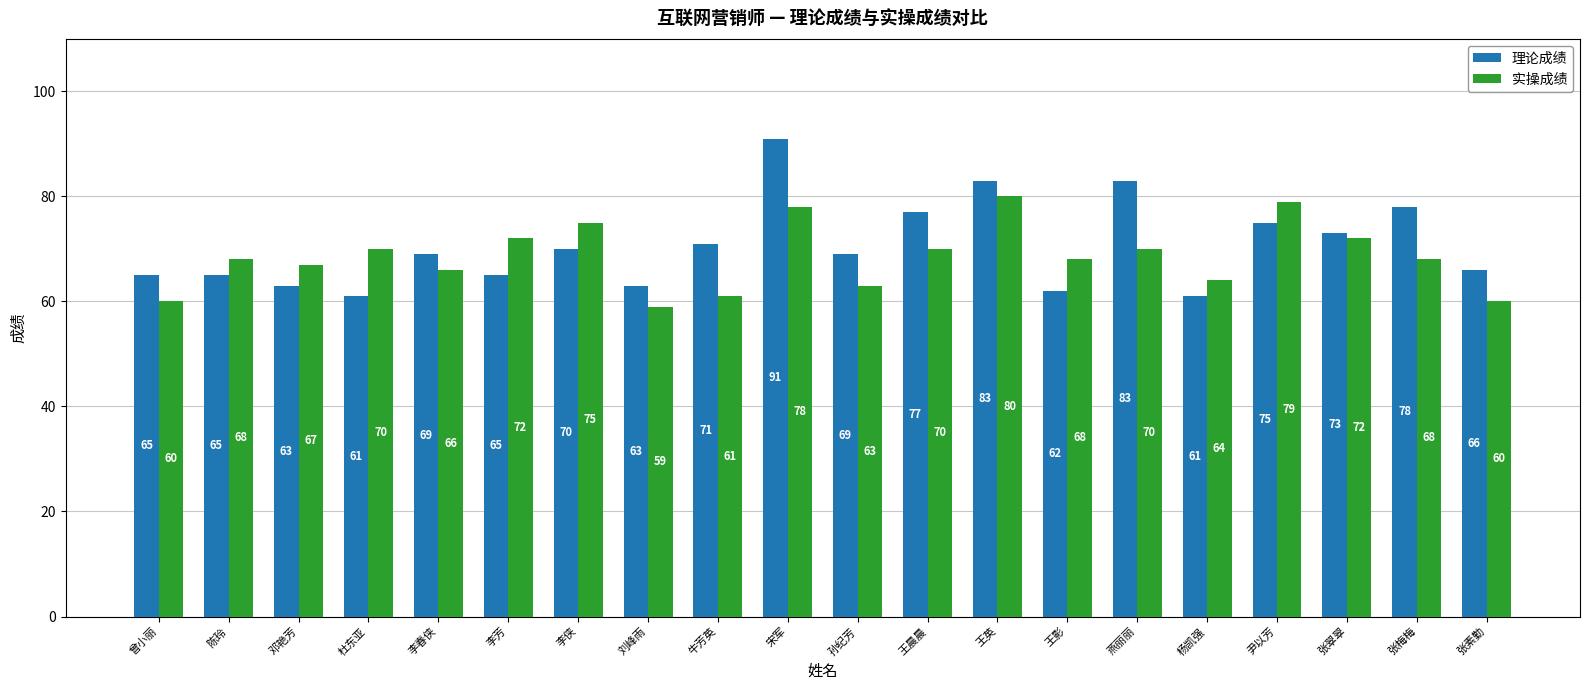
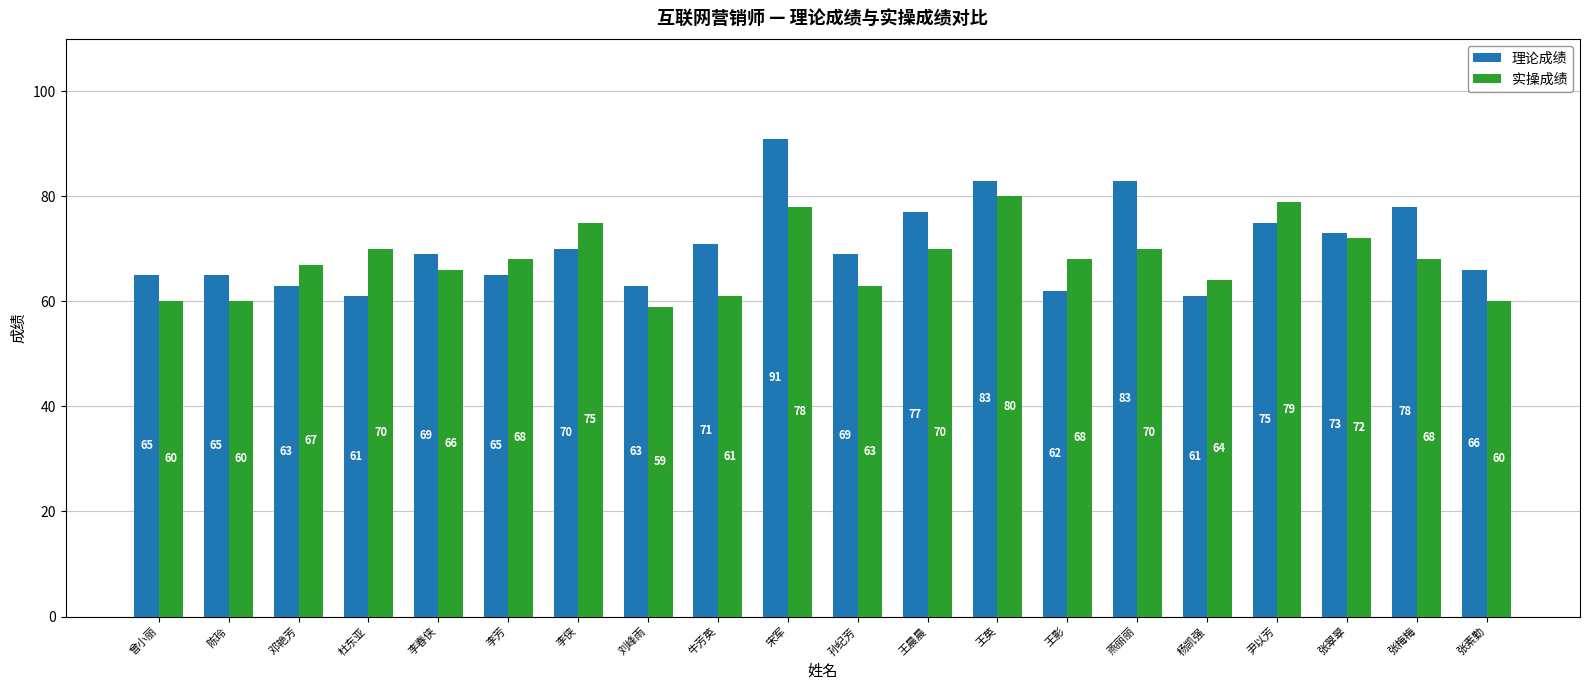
实操成绩, 陈玲: 68 -> 60
实操成绩, 李芳: 72 -> 68
